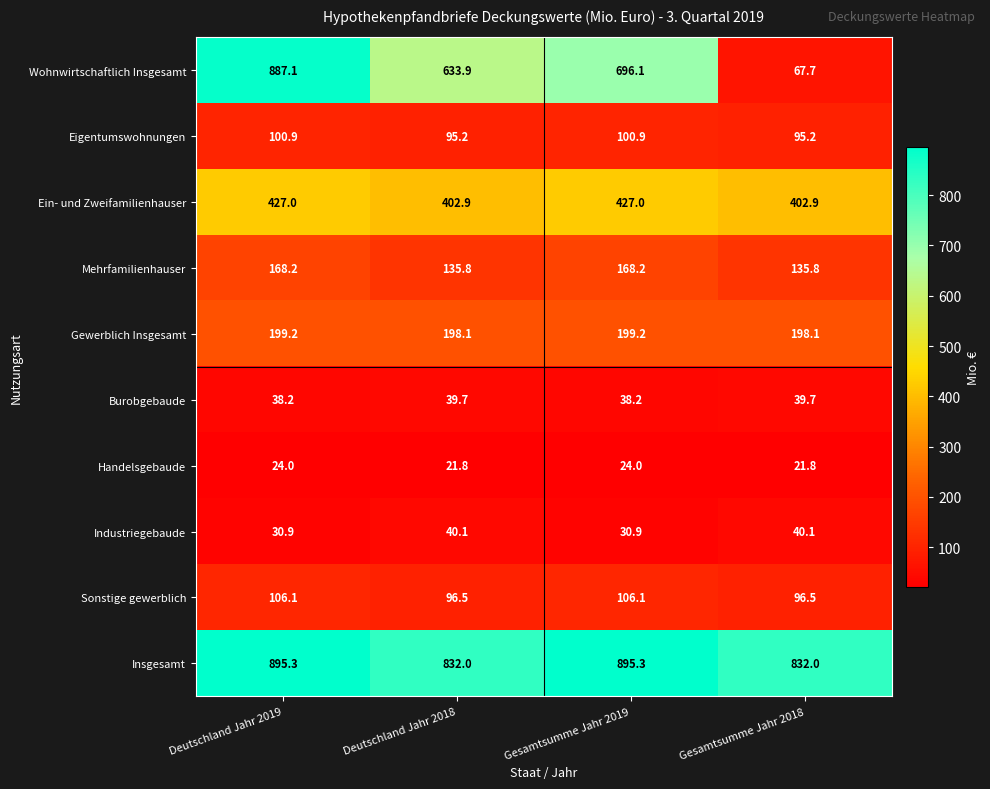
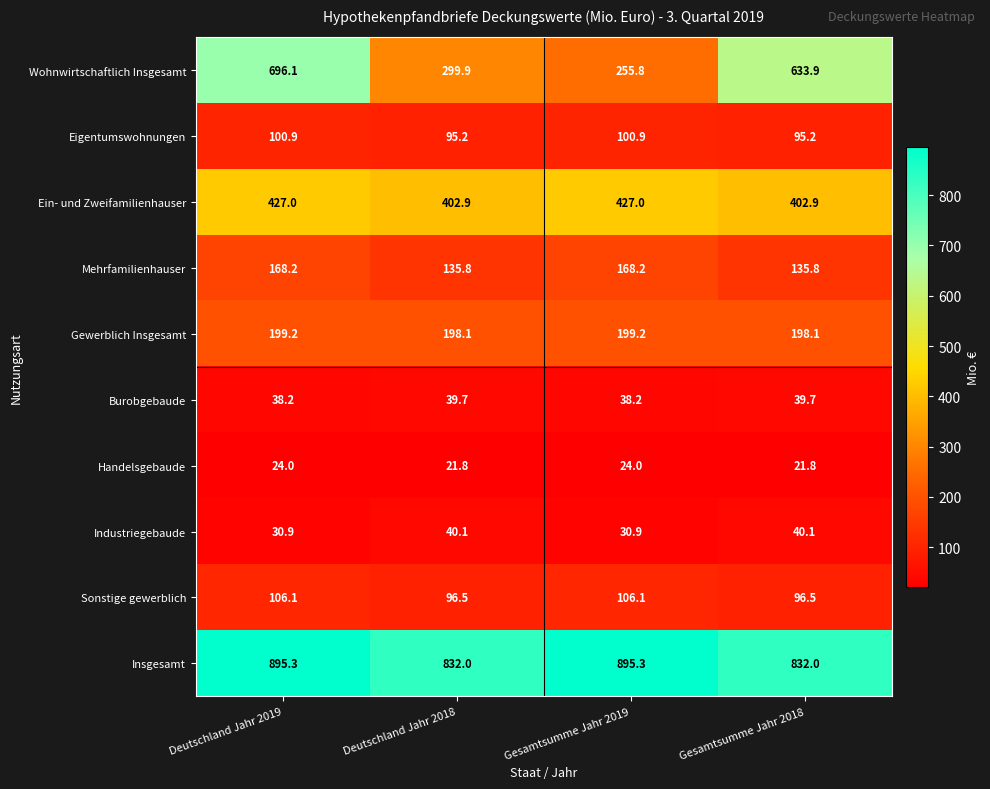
Wohnwirtschaftlich Insgesamt, Deutschland Jahr 2019: 887.1 -> 696.1
Wohnwirtschaftlich Insgesamt, Deutschland Jahr 2018: 633.9 -> 299.9
Wohnwirtschaftlich Insgesamt, Gesamtsumme Jahr 2019: 696.1 -> 255.8
Wohnwirtschaftlich Insgesamt, Gesamtsumme Jahr 2018: 67.7 -> 633.9
